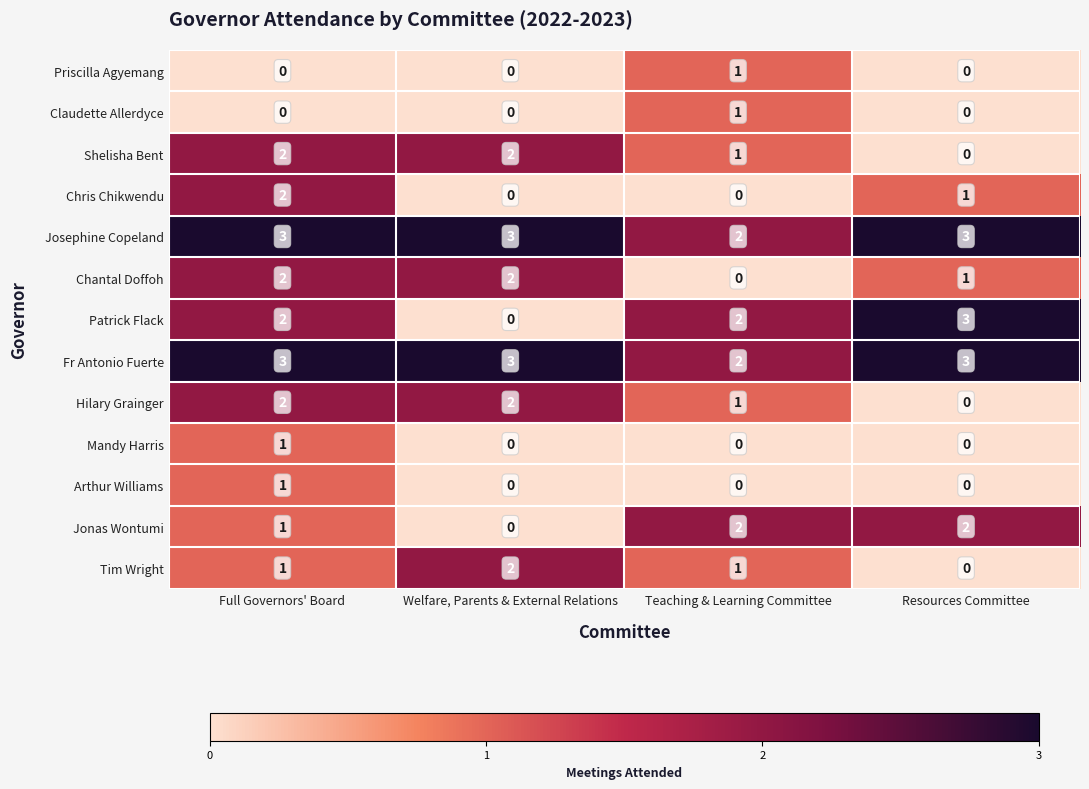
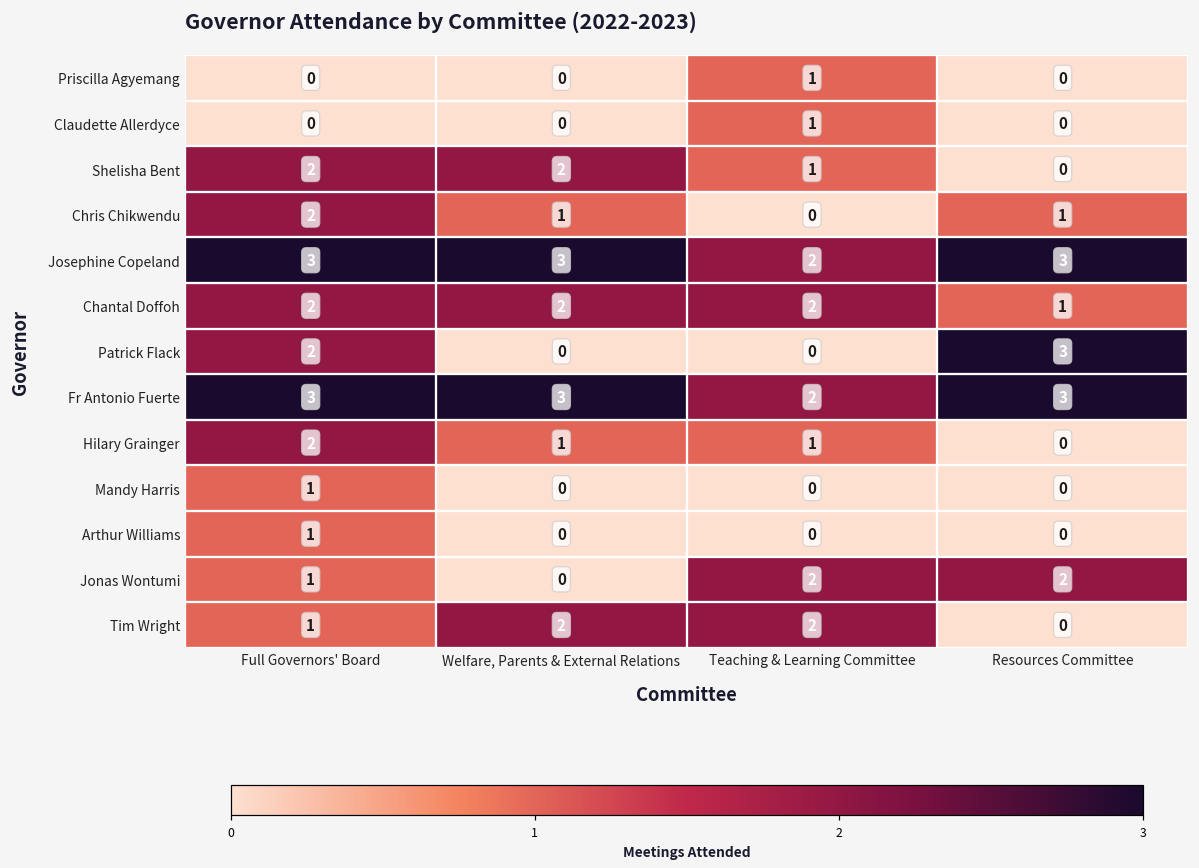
Chris Chikwendu, Welfare, Parents & External Relations: 0 -> 1
Chantal Doffoh, Teaching & Learning Committee: 0 -> 2
Patrick Flack, Teaching & Learning Committee: 2 -> 0
Hilary Grainger, Welfare, Parents & External Relations: 2 -> 1
Tim Wright, Teaching & Learning Committee: 1 -> 2
